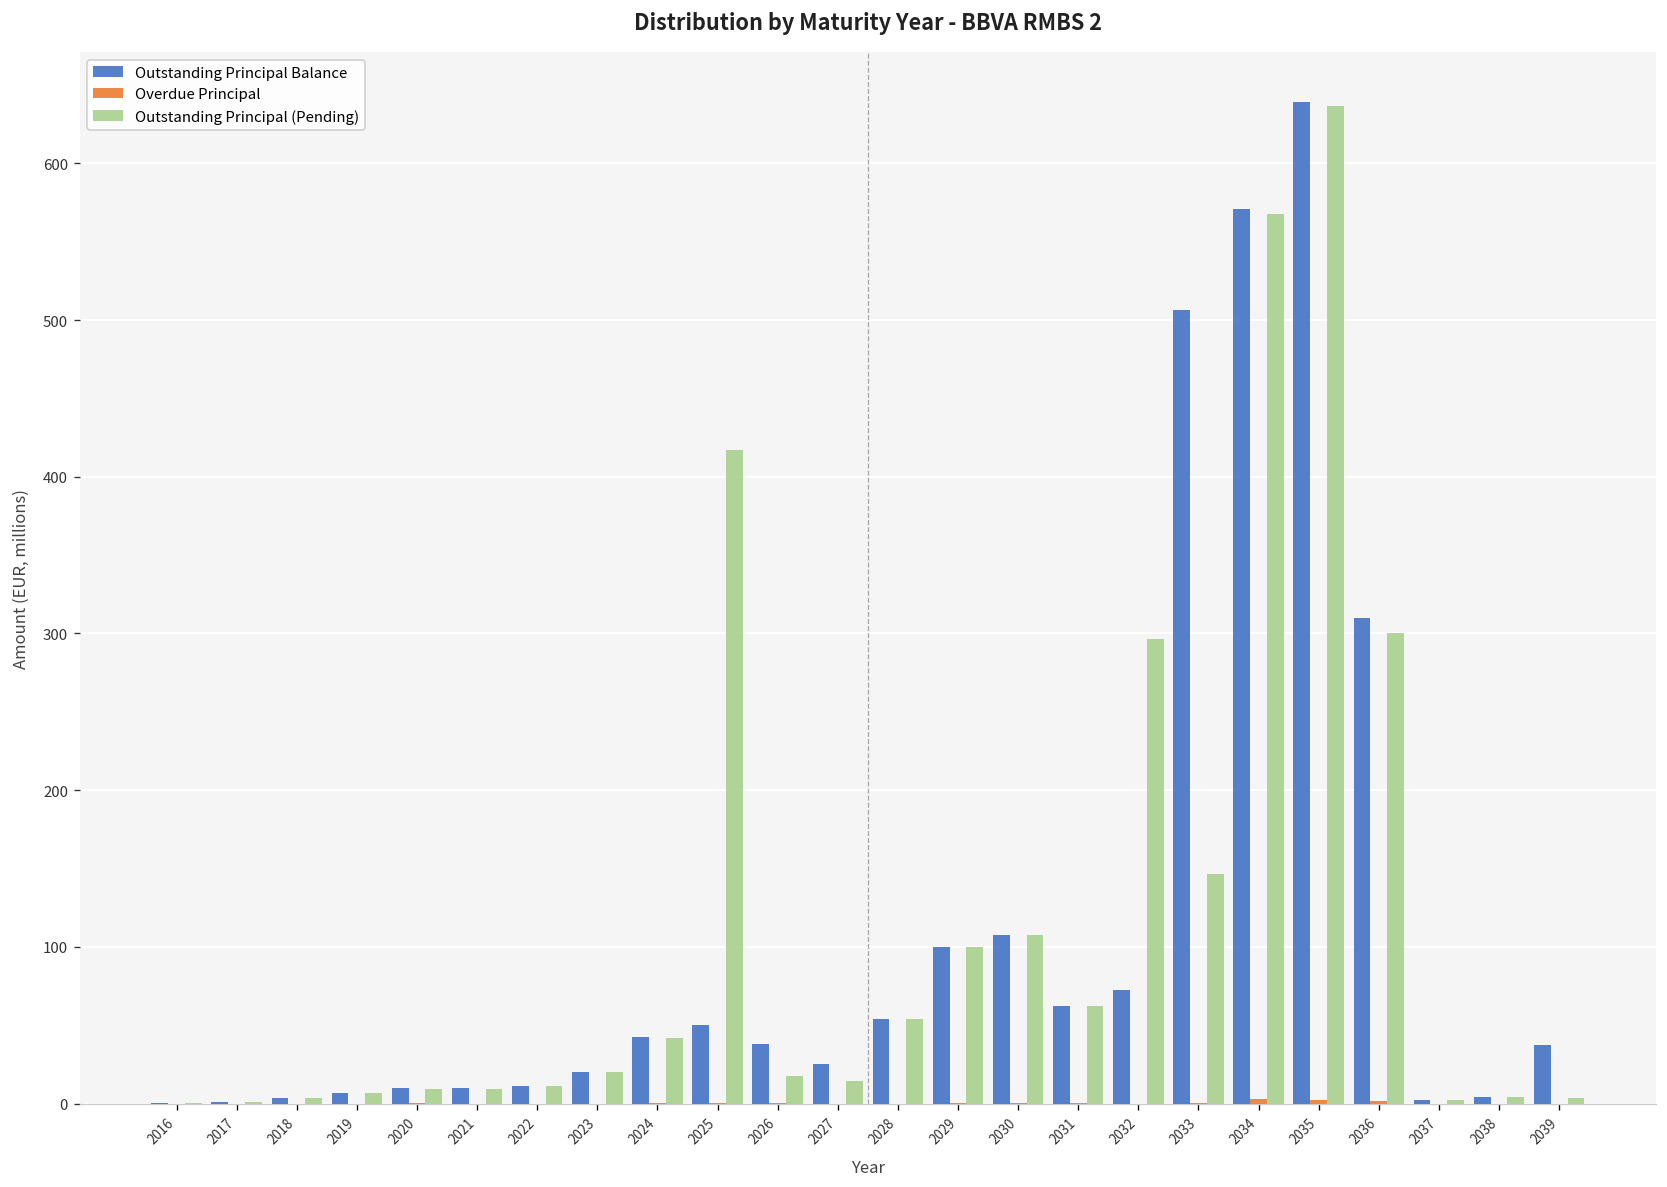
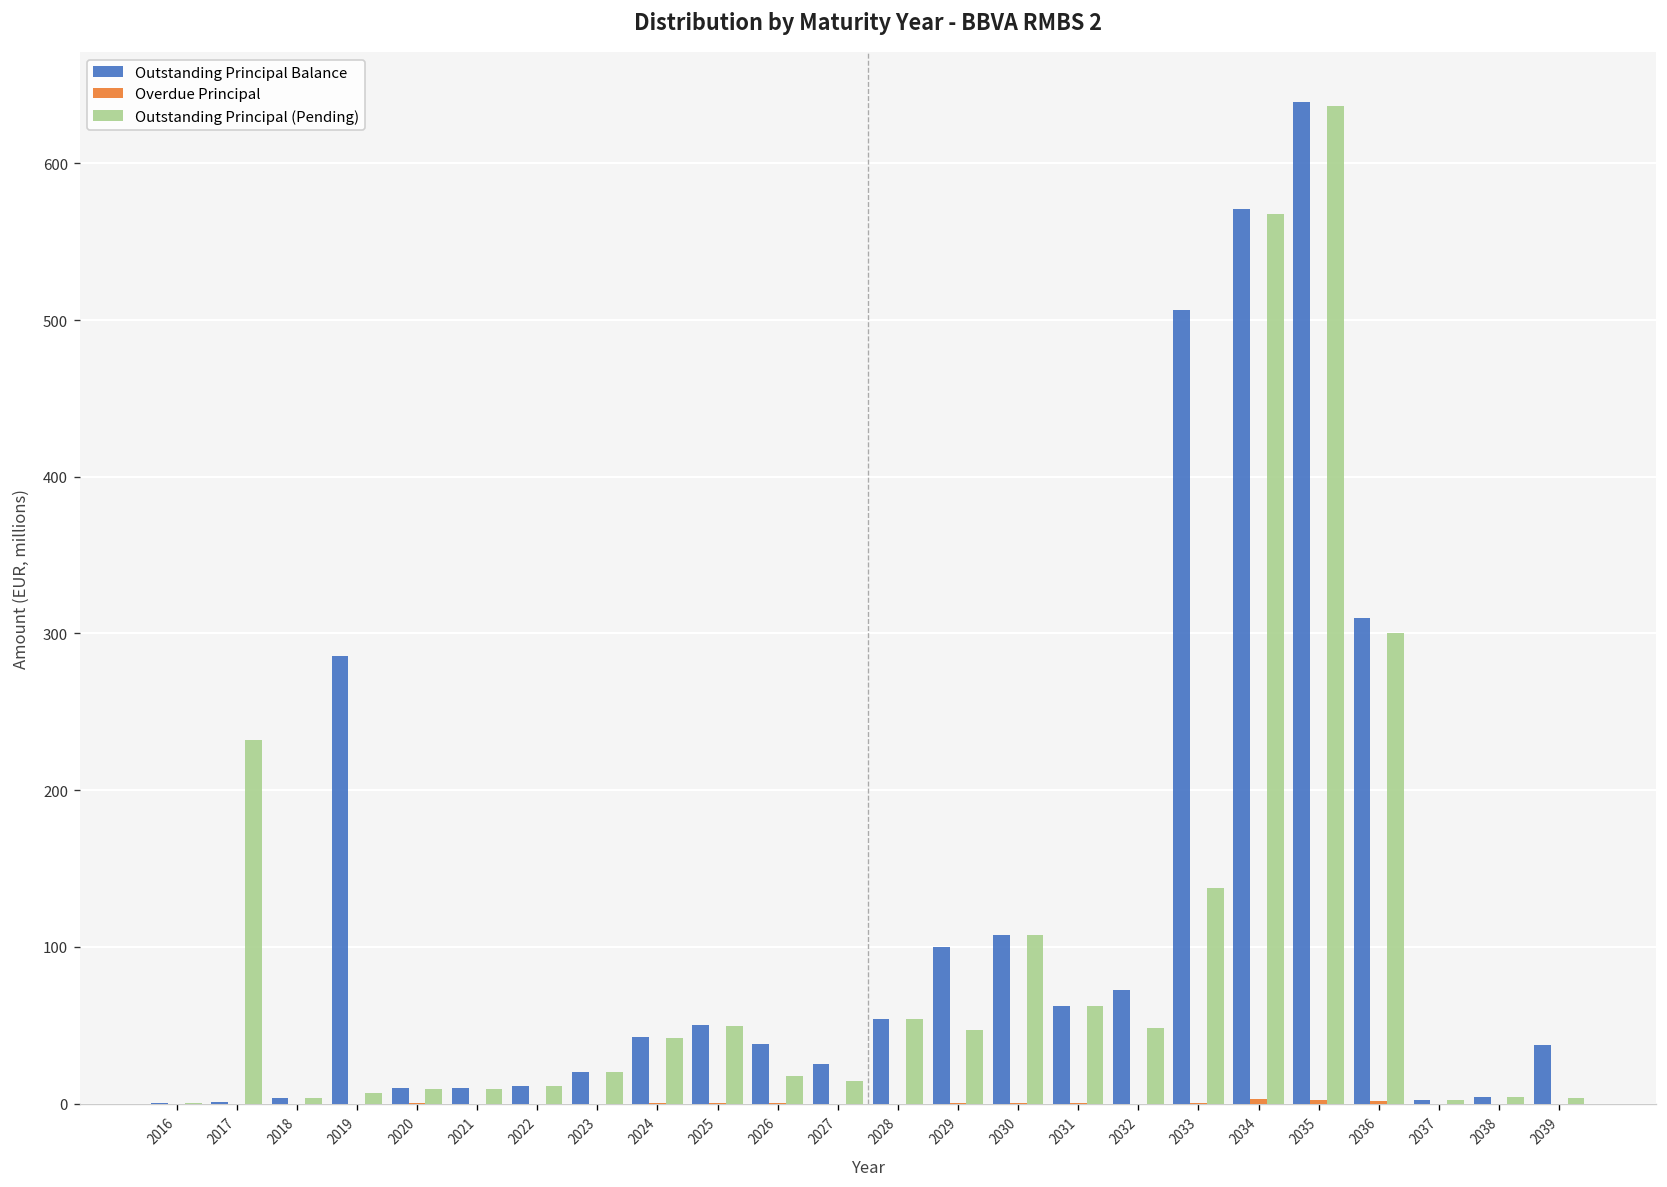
Outstanding Principal (Pending), 2017: 1 -> 232
Outstanding Principal Balance, 2019: 7 -> 286
Outstanding Principal (Pending), 2025: 417 -> 50
Outstanding Principal (Pending), 2029: 100 -> 47
Outstanding Principal (Pending), 2032: 296 -> 48
Outstanding Principal (Pending), 2033: 146 -> 138
